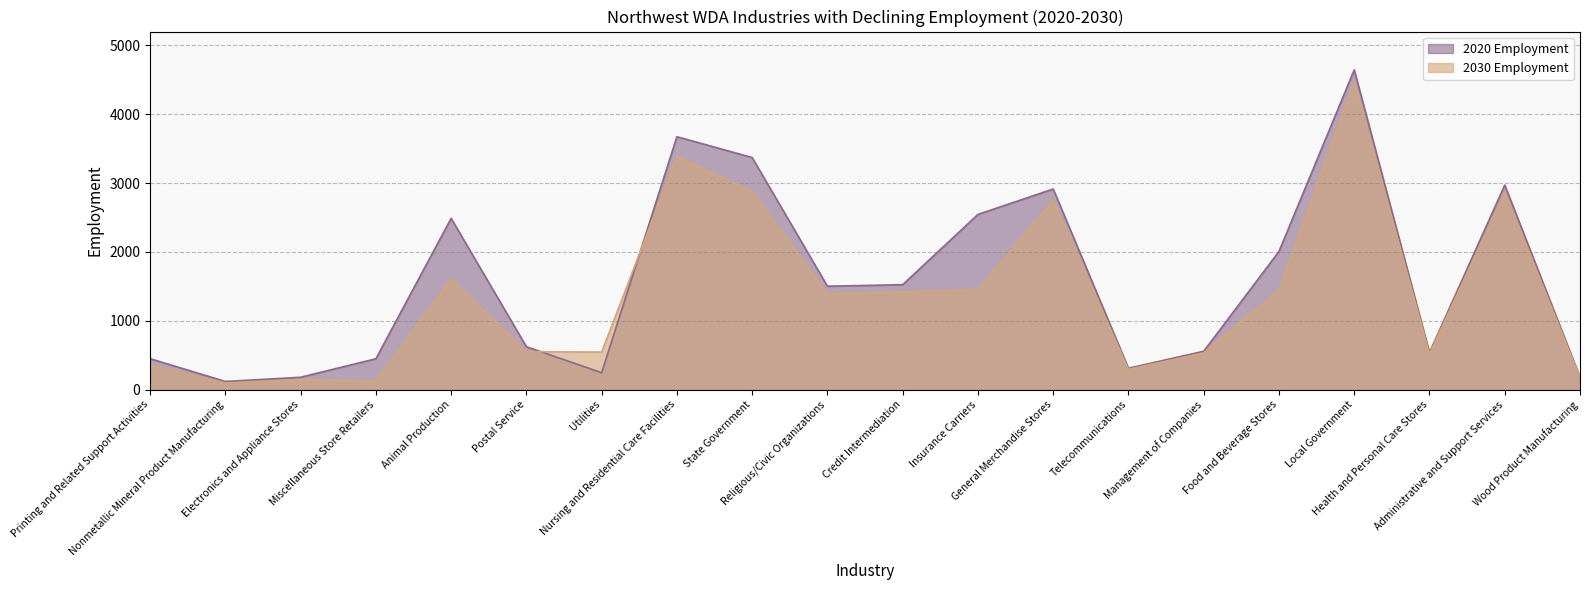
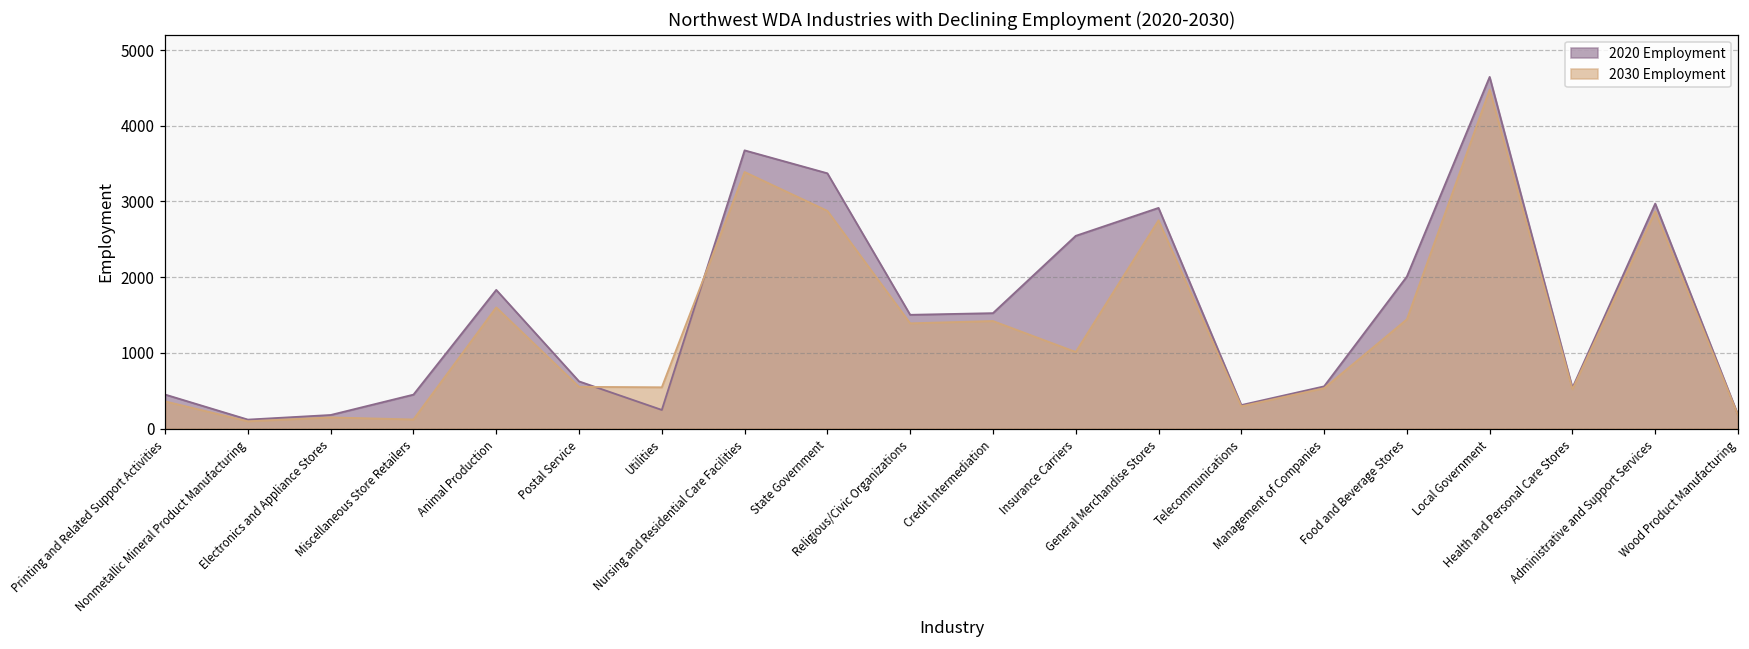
2020 Employment, Animal Production: 2500 -> 1800
2030 Employment, Insurance Carriers: 1400 -> 1000
